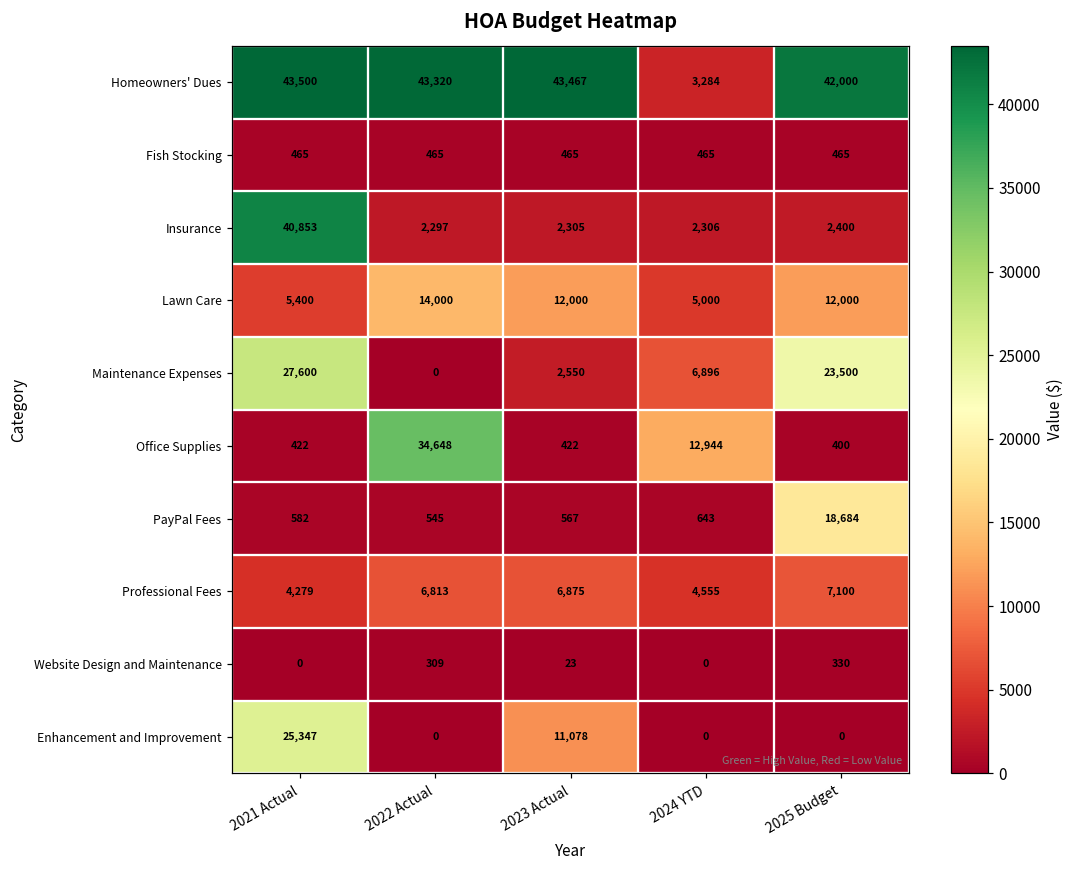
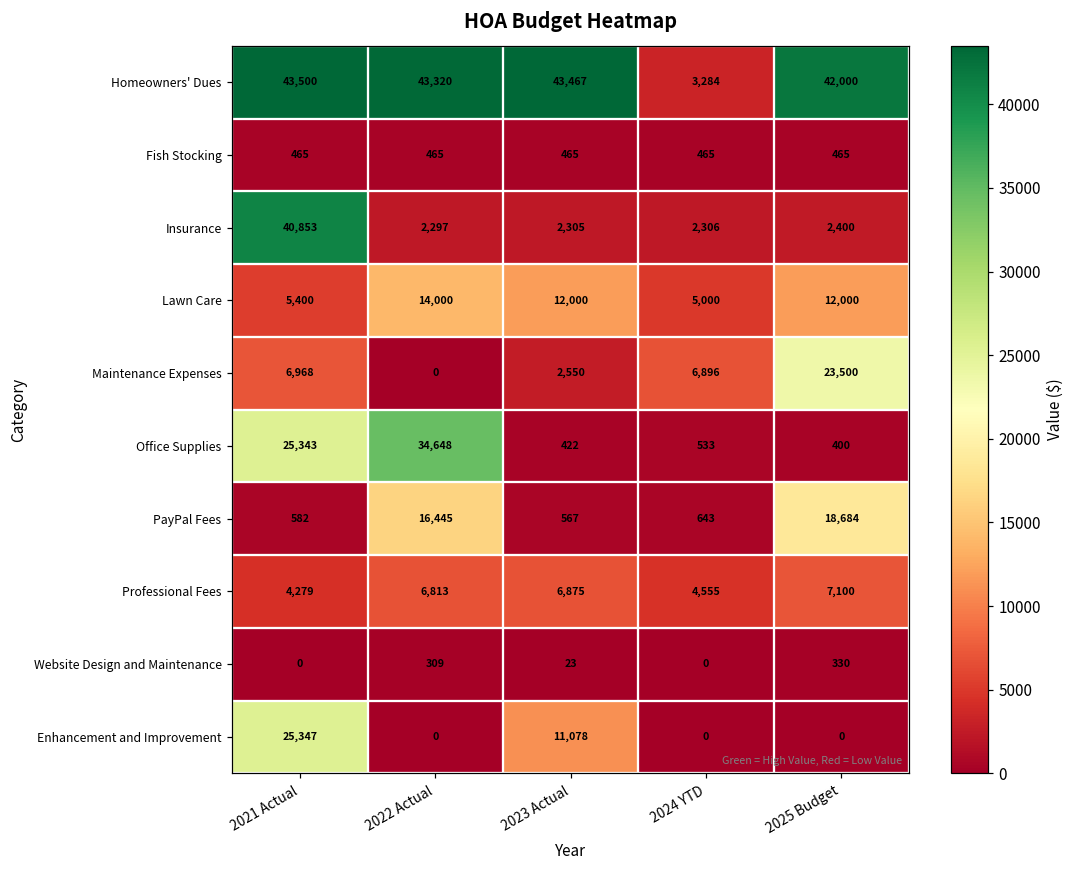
Maintenance Expenses, 2021 Actual: 27,600 -> 6,968
Office Supplies, 2021 Actual: 422 -> 25,343
Office Supplies, 2024 YTD: 12,944 -> 533
PayPal Fees, 2022 Actual: 545 -> 16,445
